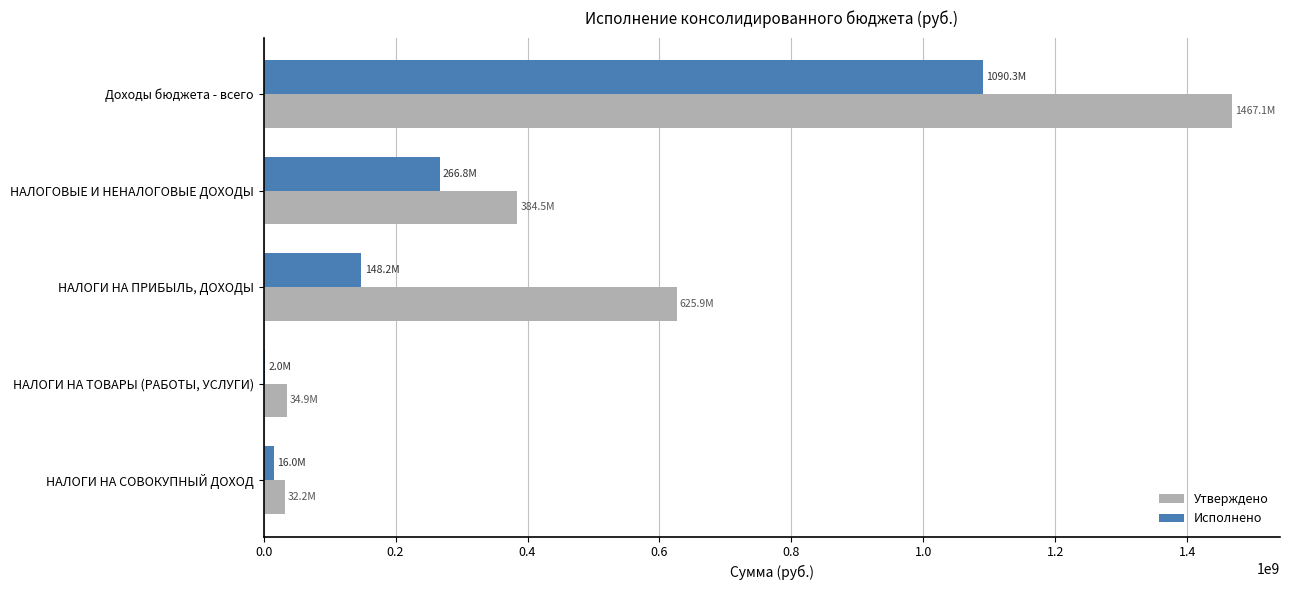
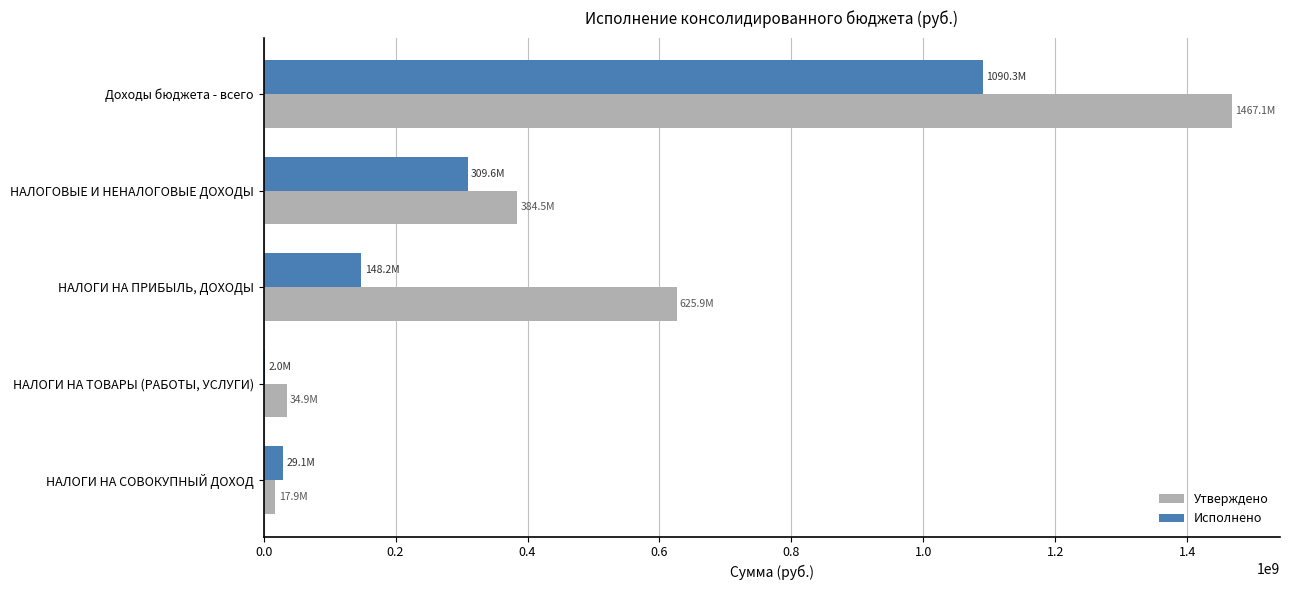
Исполнено, НАЛОГОВЫЕ И НЕНАЛОГОВЫЕ ДОХОДЫ: 266.8M -> 309.6M
Исполнено, НАЛОГИ НА СОВОКУПНЫЙ ДОХОД: 16.0M -> 29.1M
Утверждено, НАЛОГИ НА СОВОКУПНЫЙ ДОХОД: 32.2M -> 17.9M
